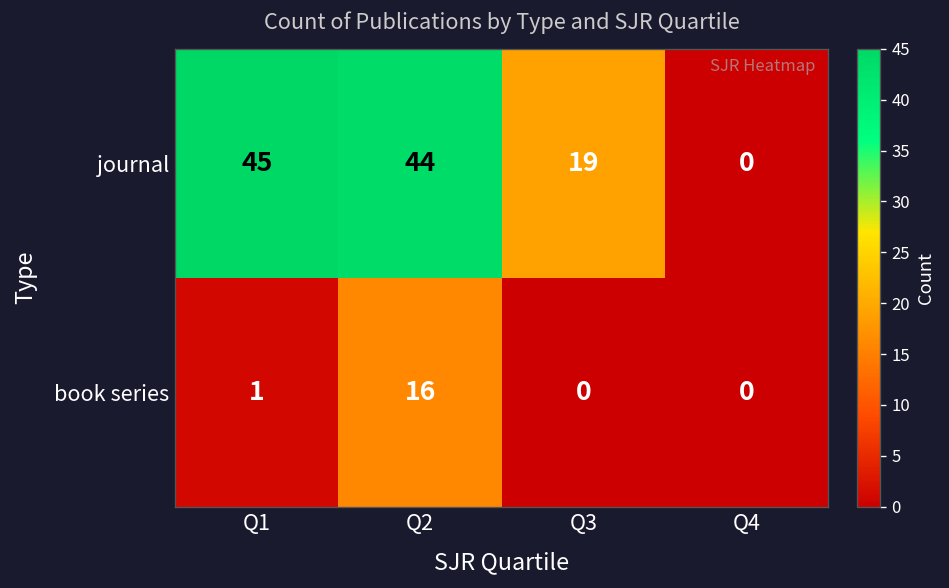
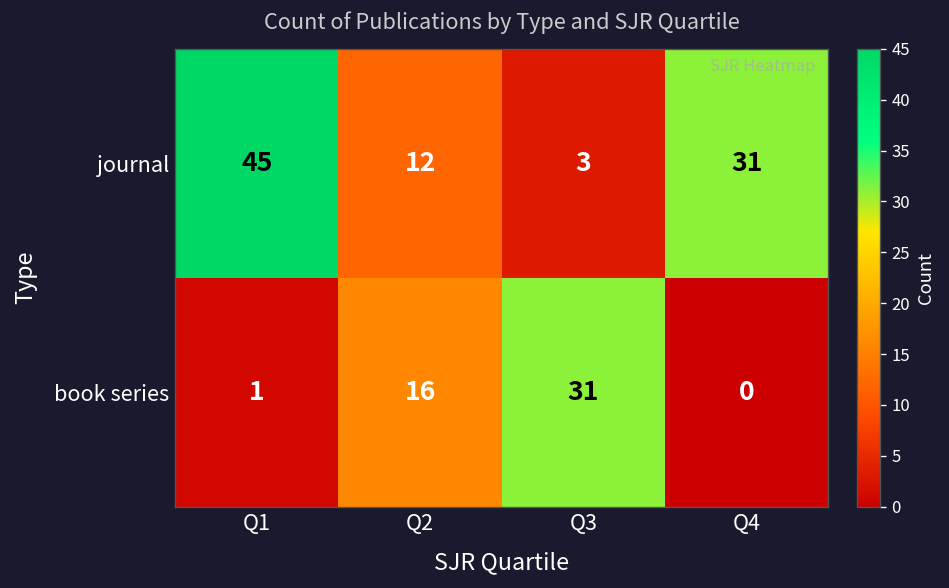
journal, Q2: 44 -> 12
journal, Q3: 19 -> 3
journal, Q4: 0 -> 31
book series, Q3: 0 -> 31
